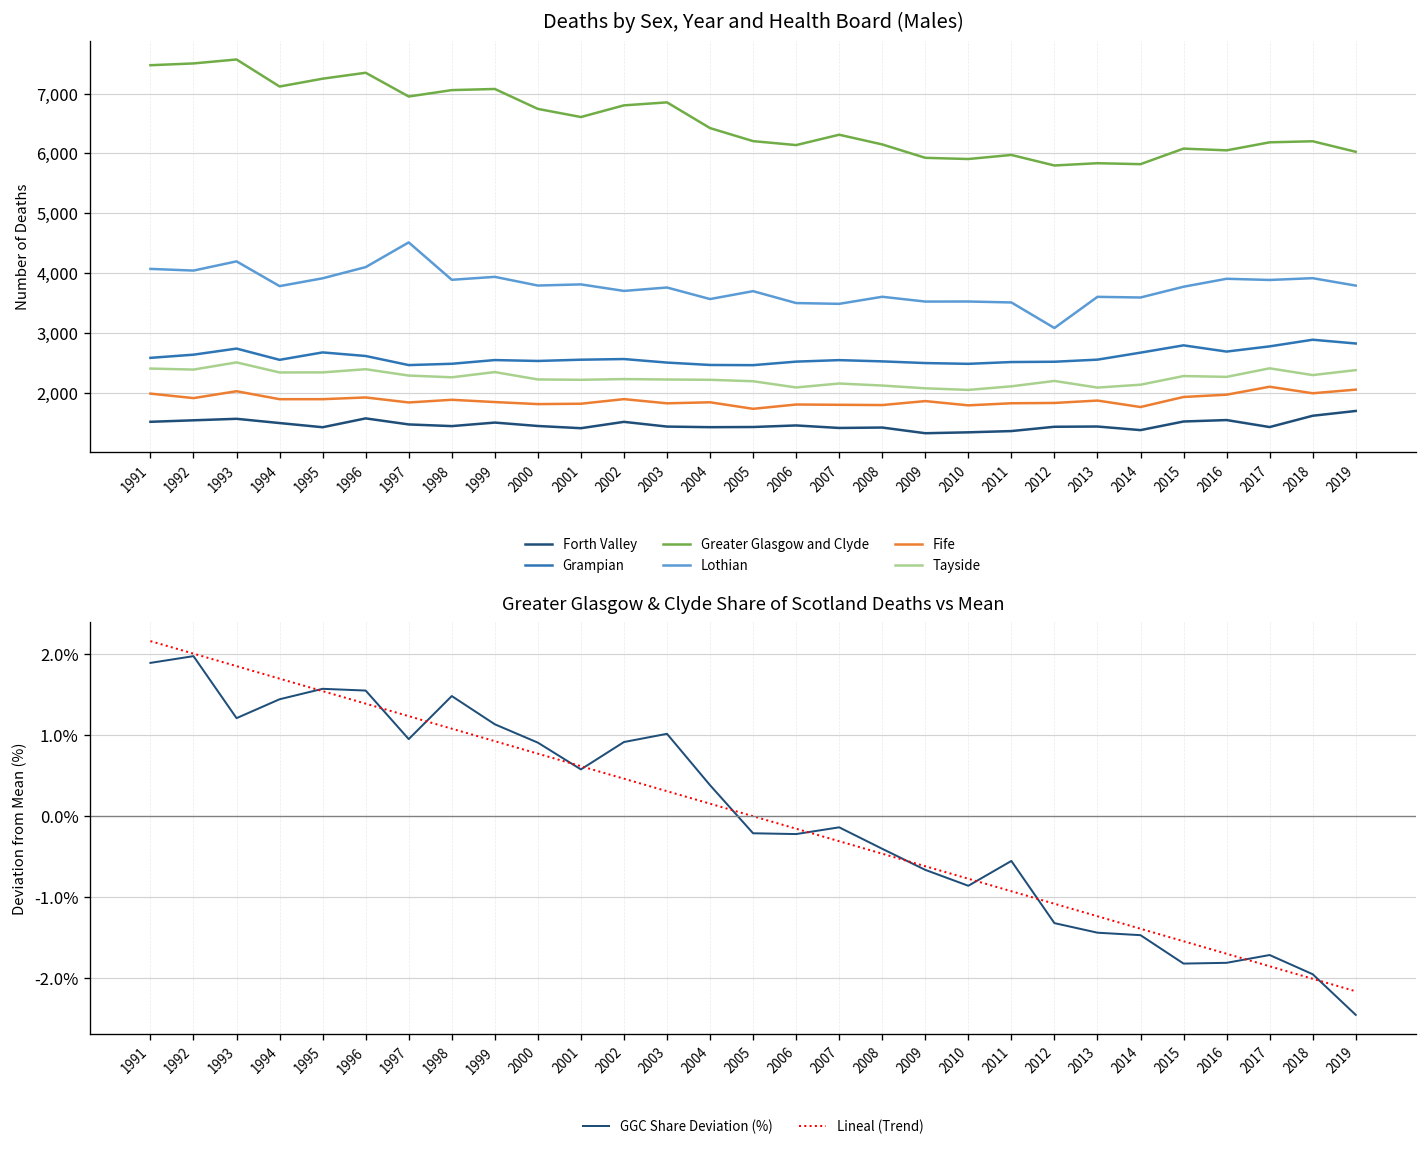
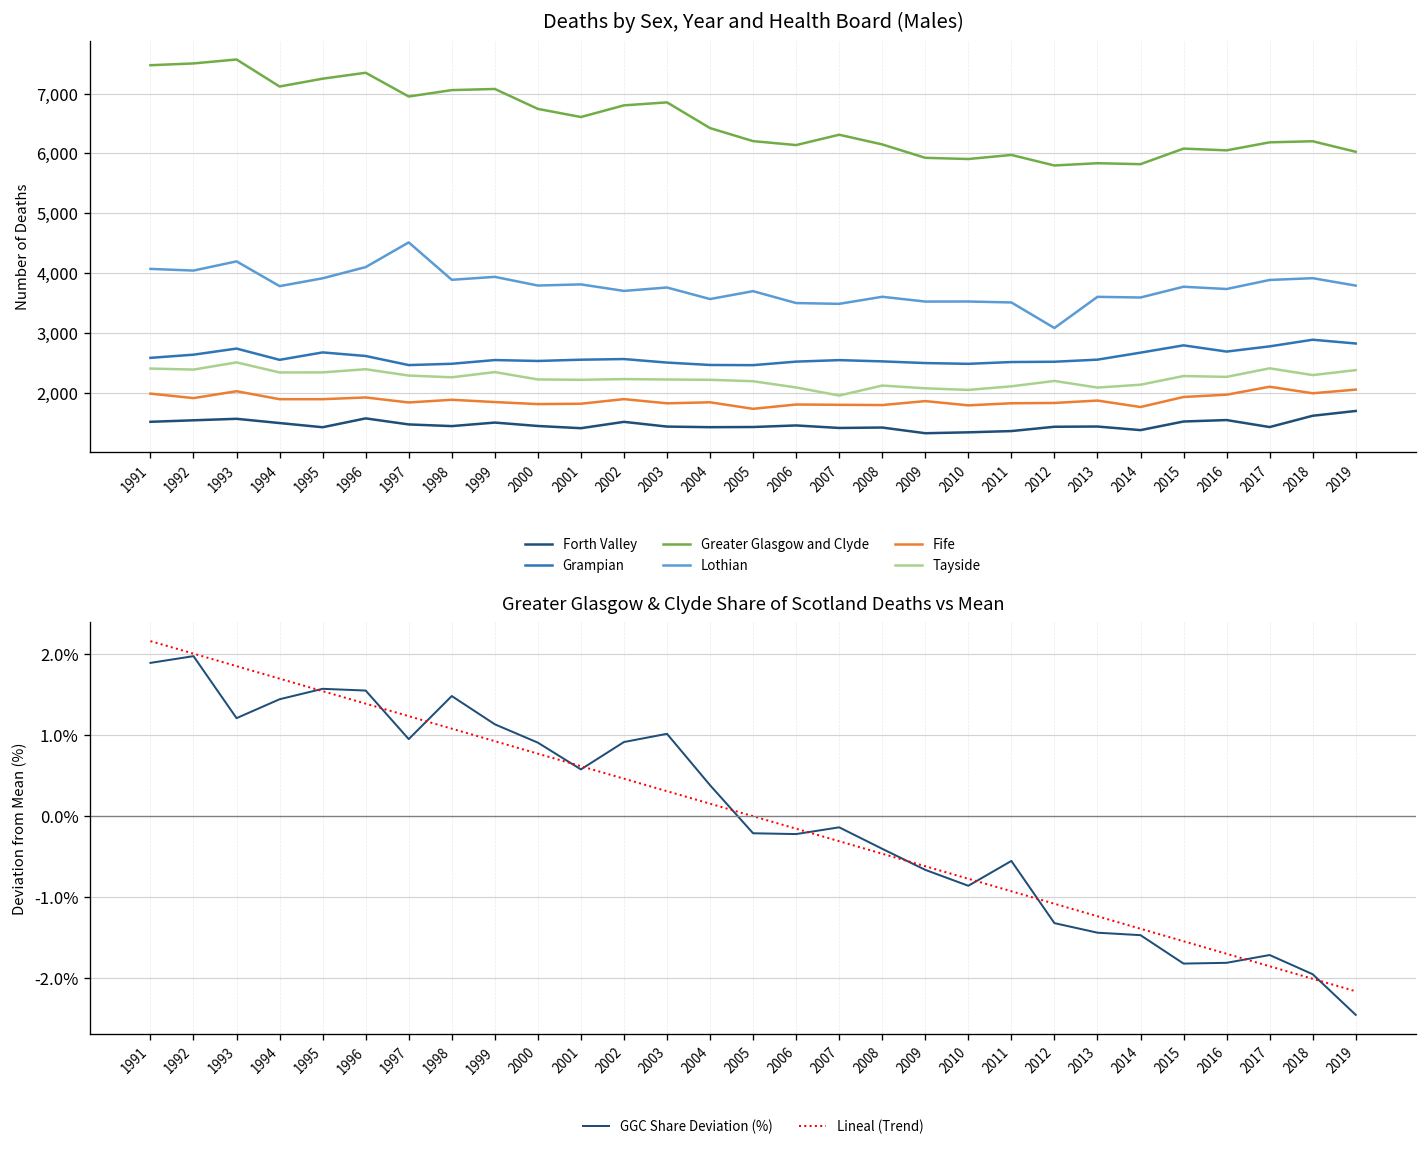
Deaths by Sex, Year and Health Board (Males), Tayside, 2007: 2,200 -> 2,000
Deaths by Sex, Year and Health Board (Males), Lothian, 2016: 3,900 -> 3,700
